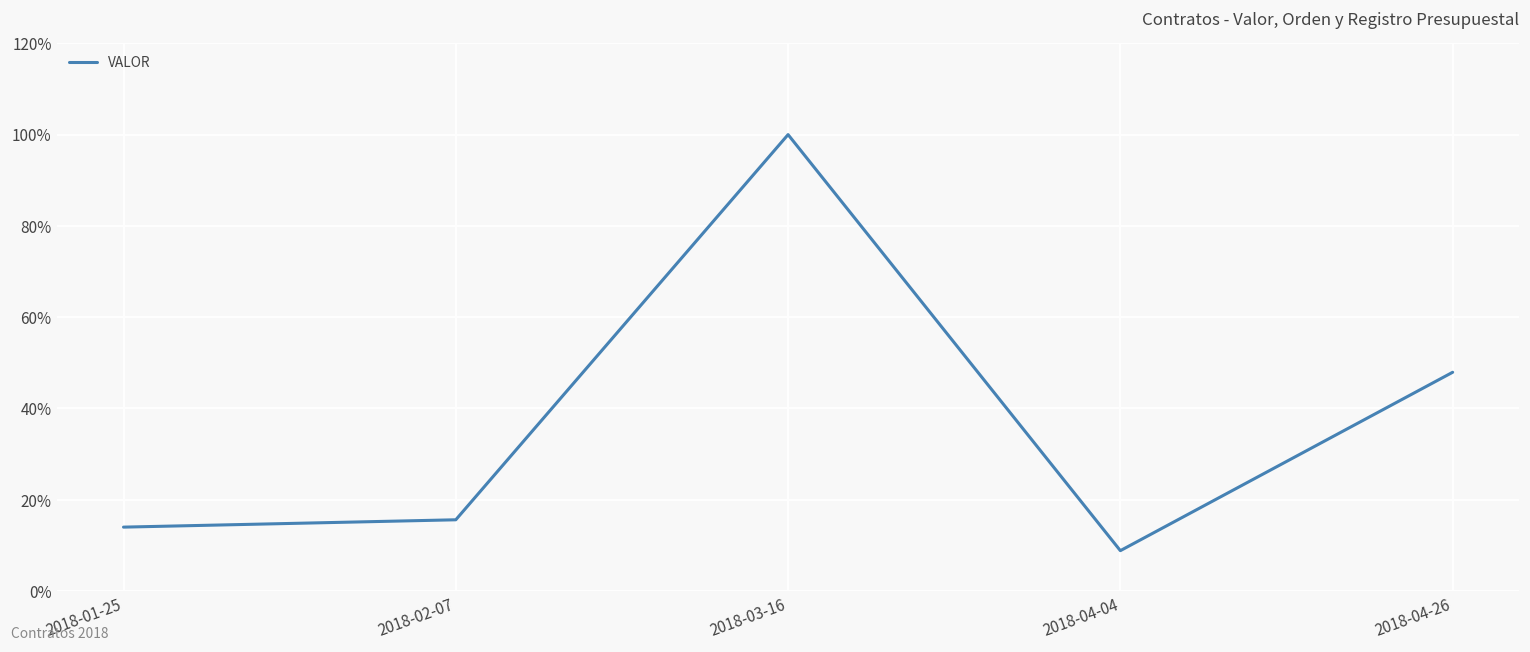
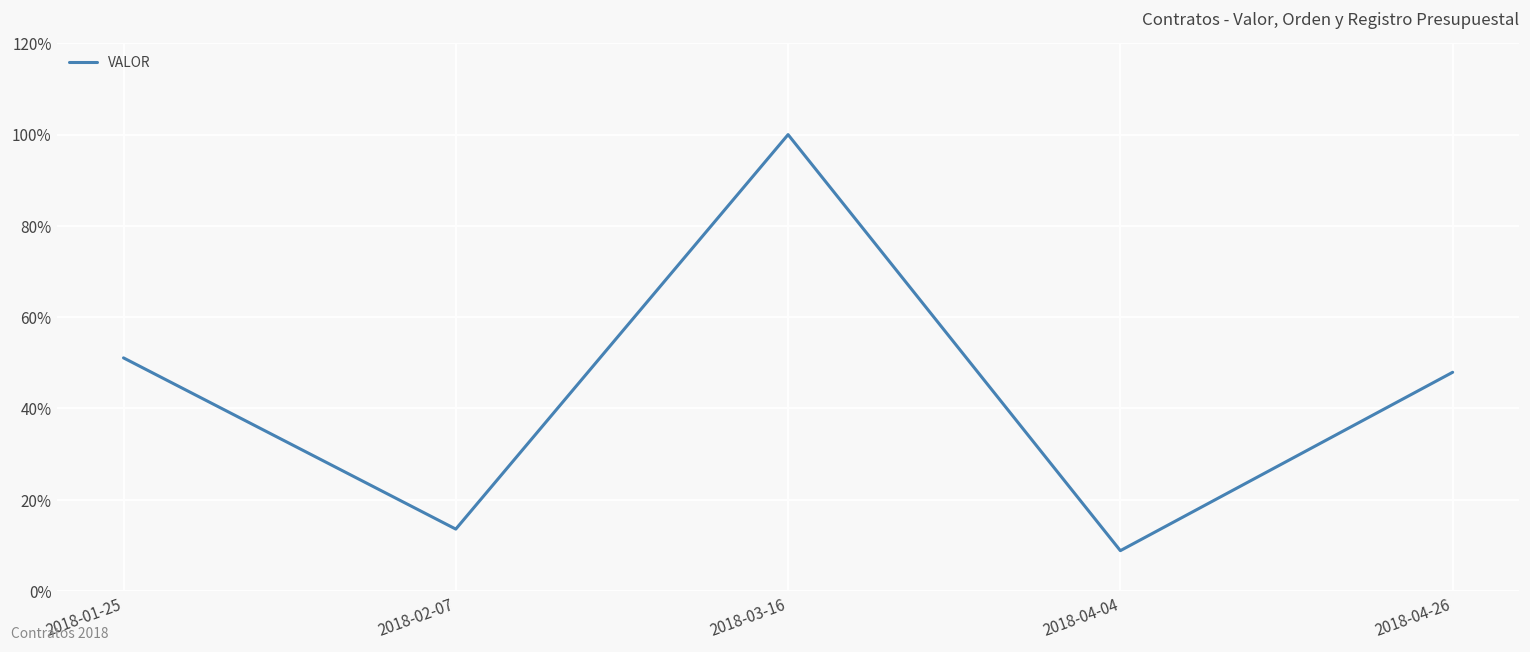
2018-01-25: 14% -> 51%
2018-02-07: 16% -> 14%
